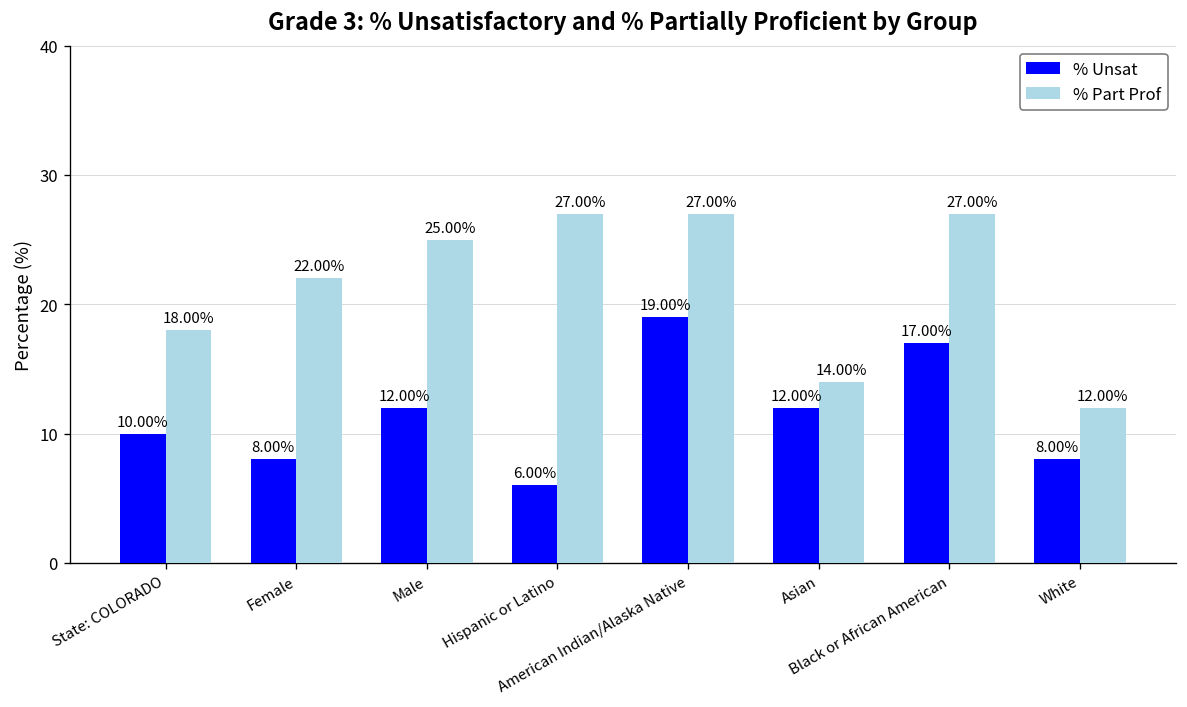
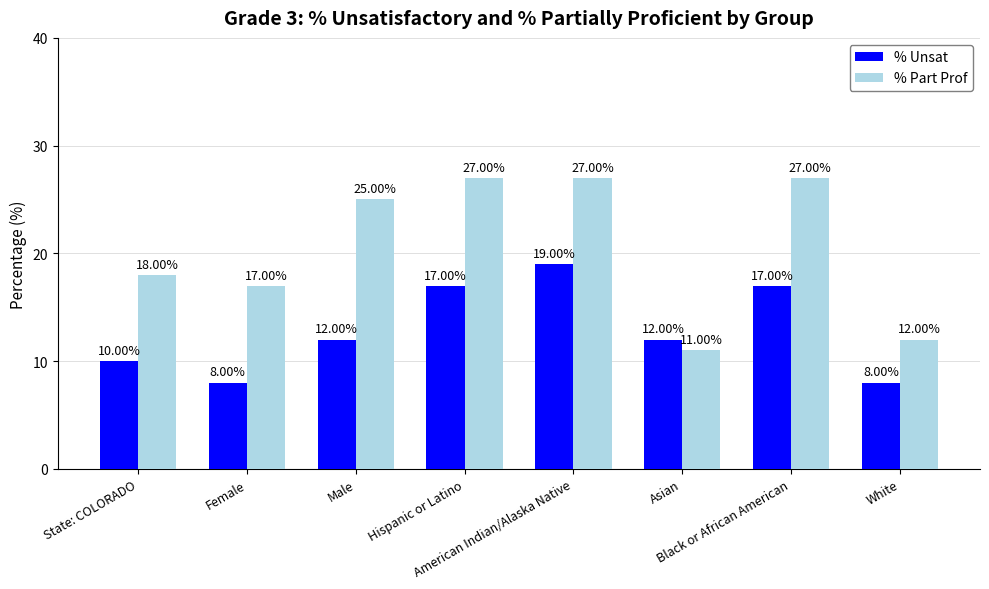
% Part Prof, Female: 22.00% -> 17.00%
% Unsat, Hispanic or Latino: 6.00% -> 17.00%
% Part Prof, Asian: 14.00% -> 11.00%
